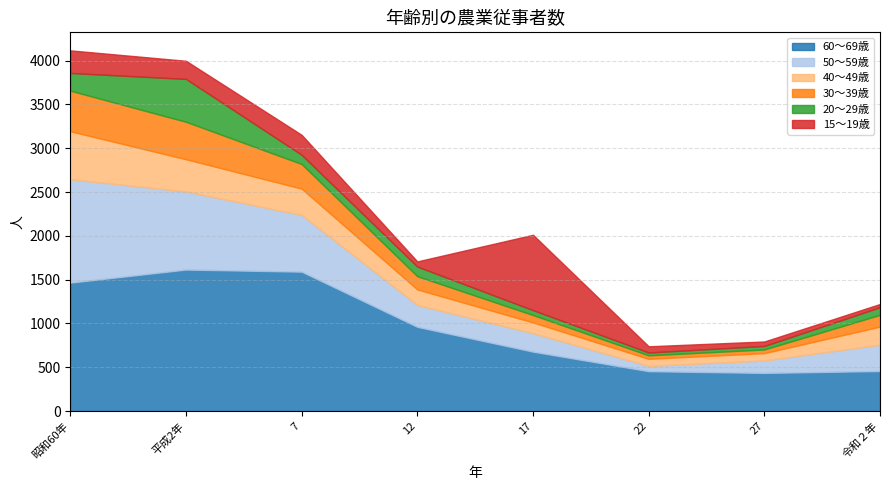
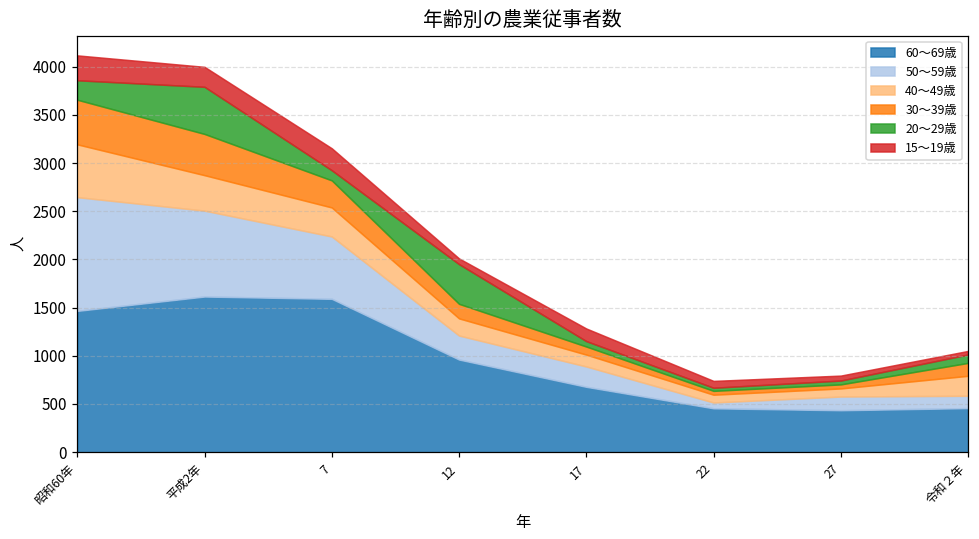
20～29歳, 12: 100 -> 400
15～19歳, 17: 900 -> 100
50～59歳, 令和２年: 300 -> 100
